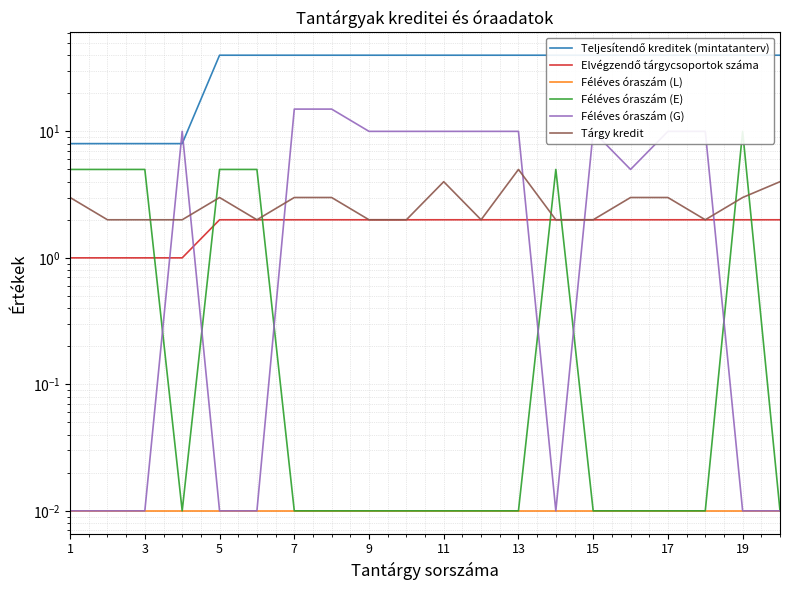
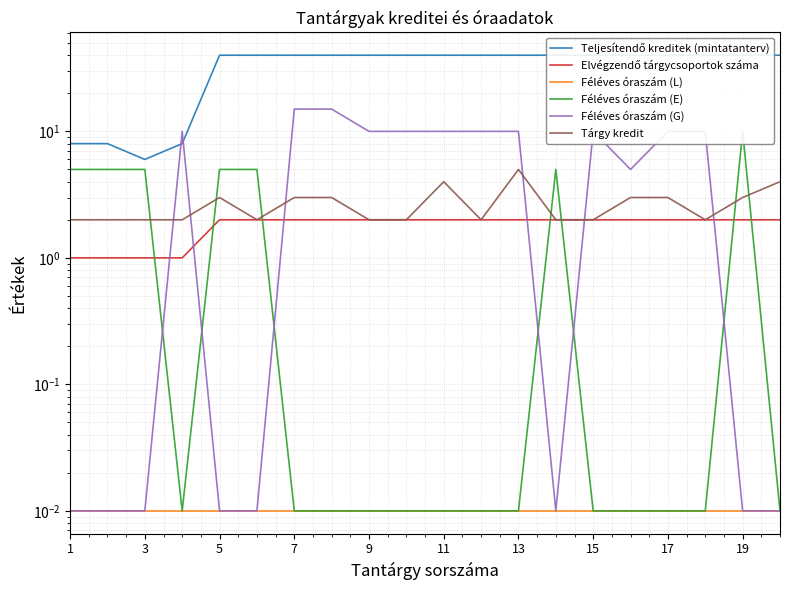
Tárgy kredit, 1: 3 -> 2
Teljesítendő kreditek (mintatanterv), 3: 8 -> 6
